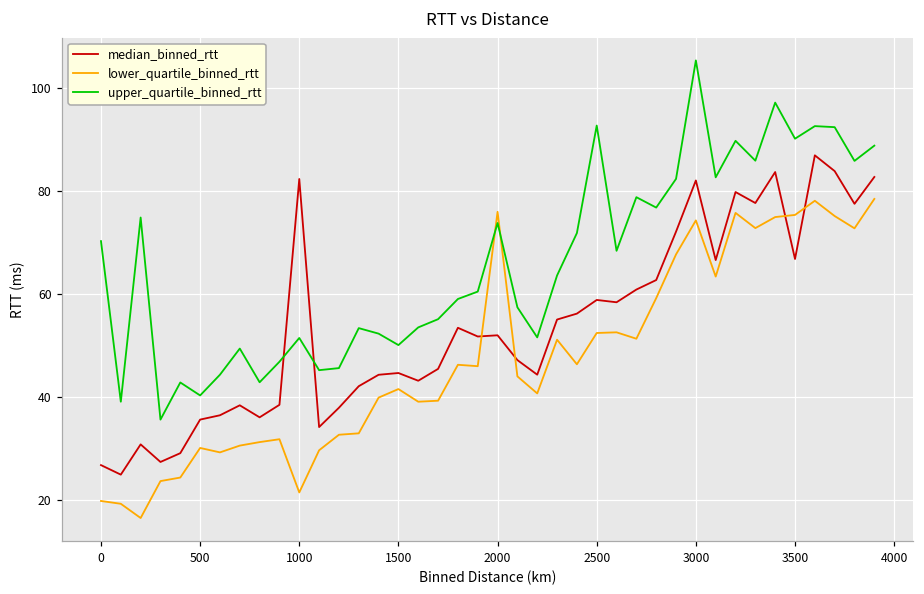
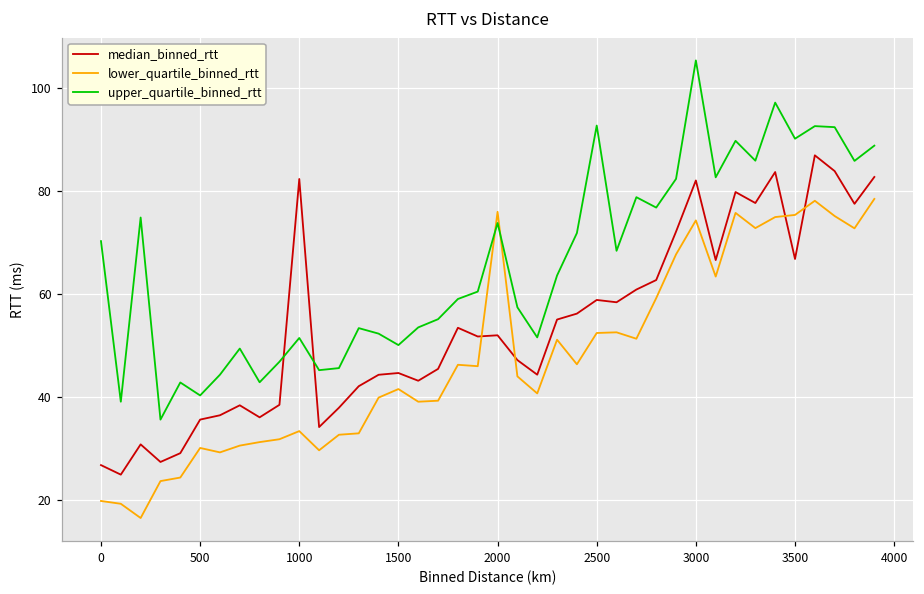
lower_quartile_binned_rtt, 1000: 22 -> 33
